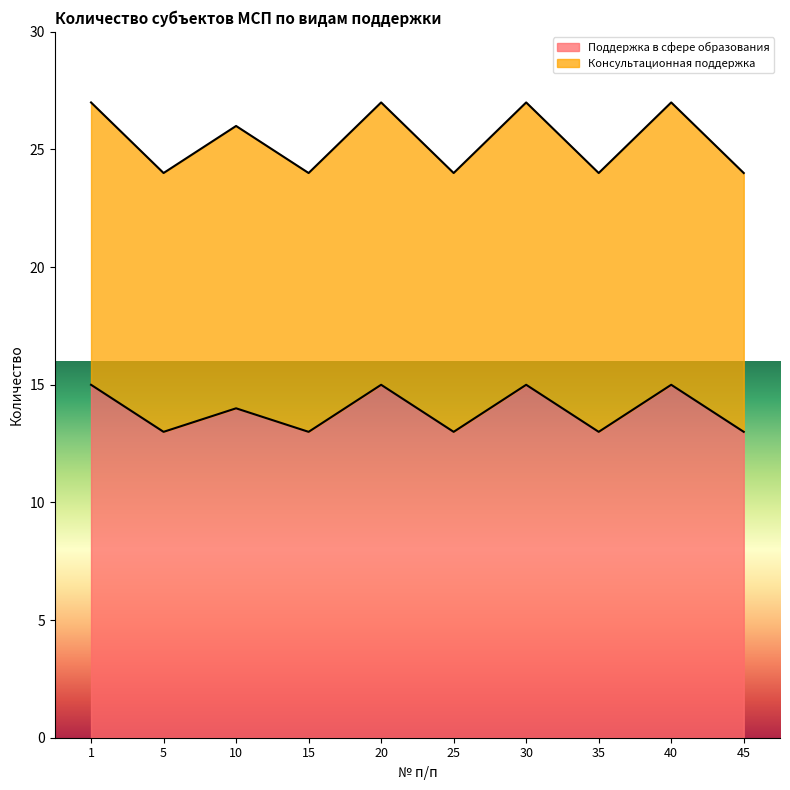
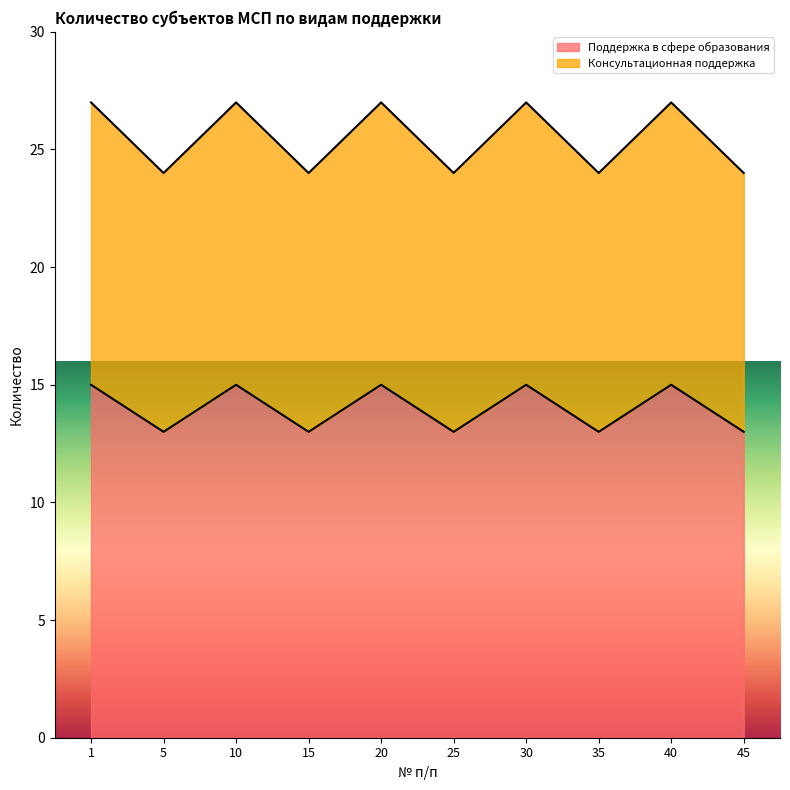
Поддержка в сфере образования, 10: 14 -> 15
